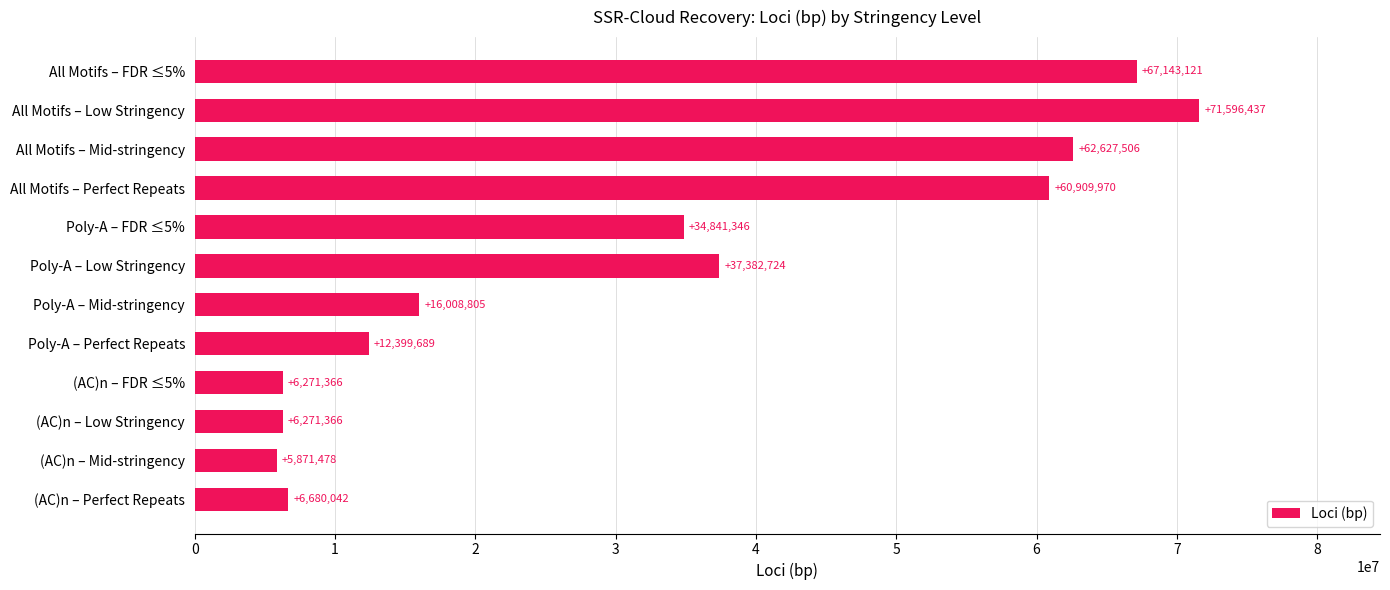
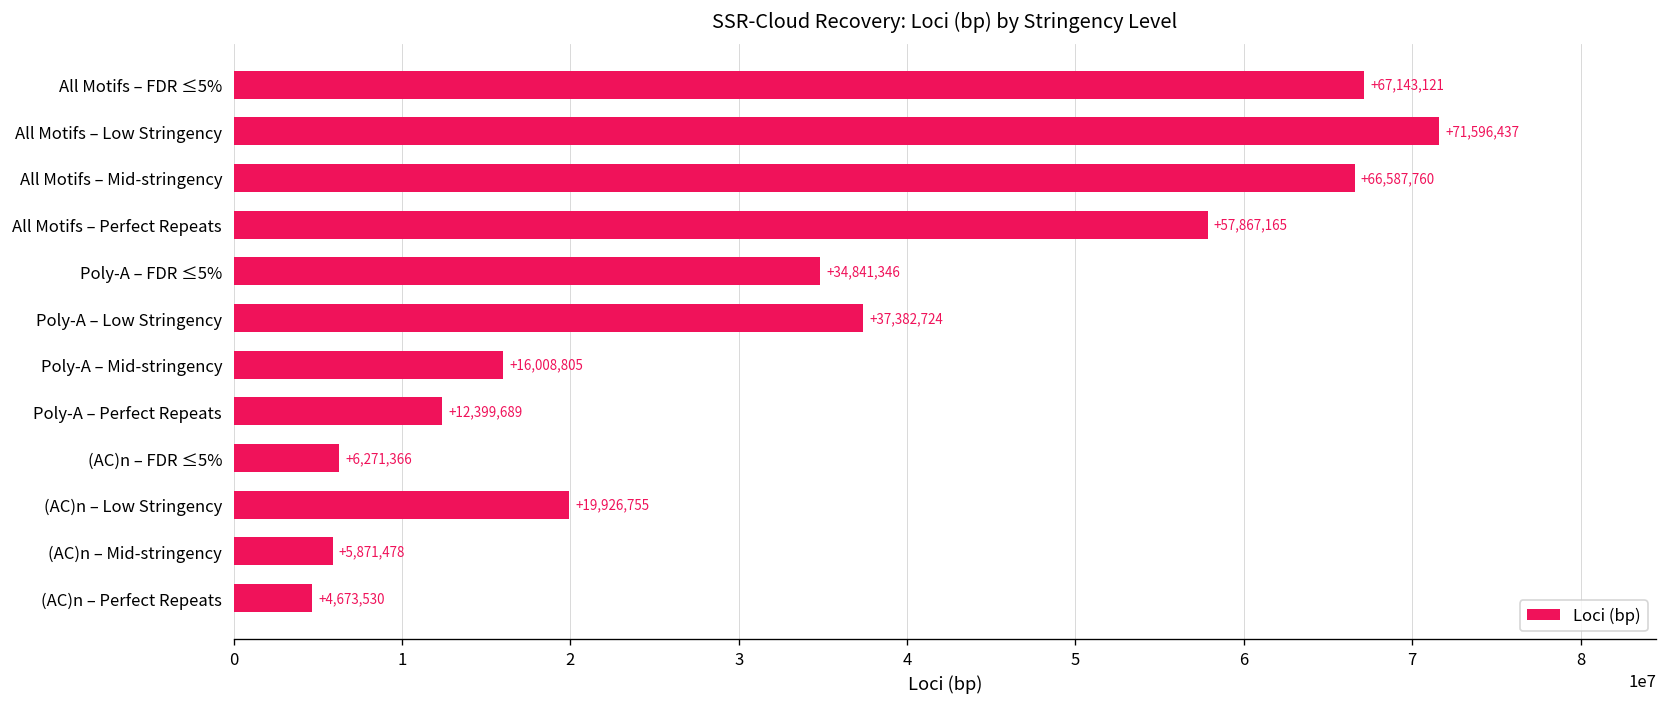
All Motifs – Mid-stringency: +62,627,506 -> +66,587,760
All Motifs – Perfect Repeats: +60,909,970 -> +57,867,165
(AC)n – Low Stringency: +6,271,366 -> +19,926,755
(AC)n – Perfect Repeats: +6,680,042 -> +4,673,530
